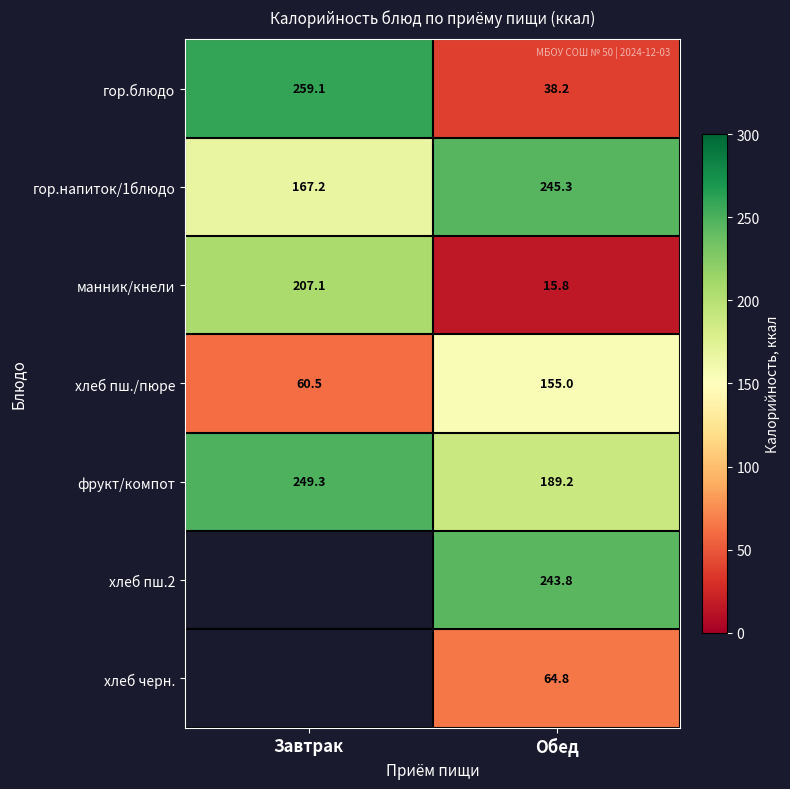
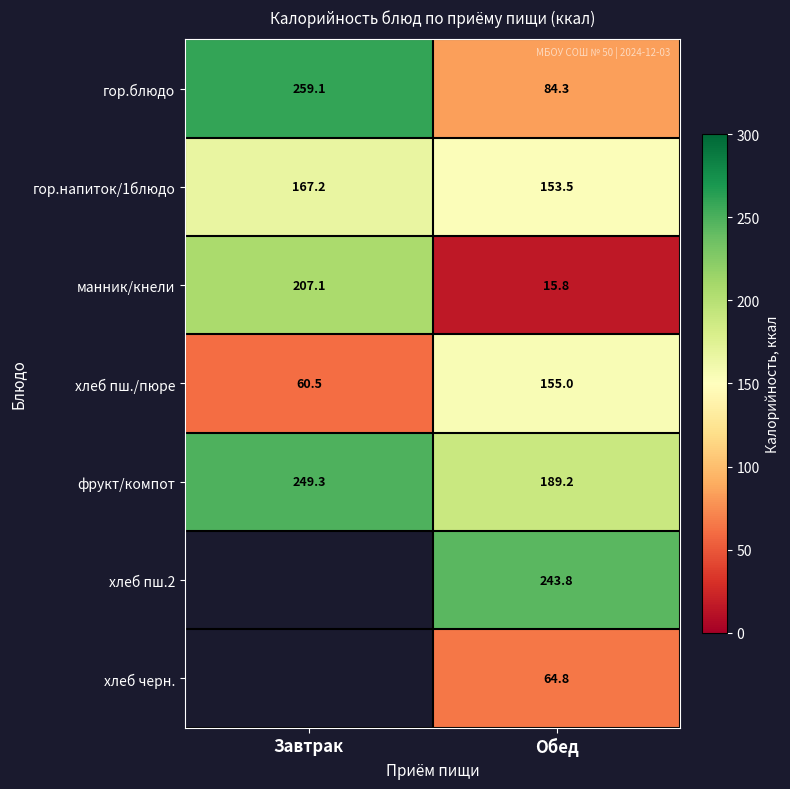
гор.блюдо, Обед: 38.2 -> 84.3
гор.напиток/1блюдо, Обед: 245.3 -> 153.5
